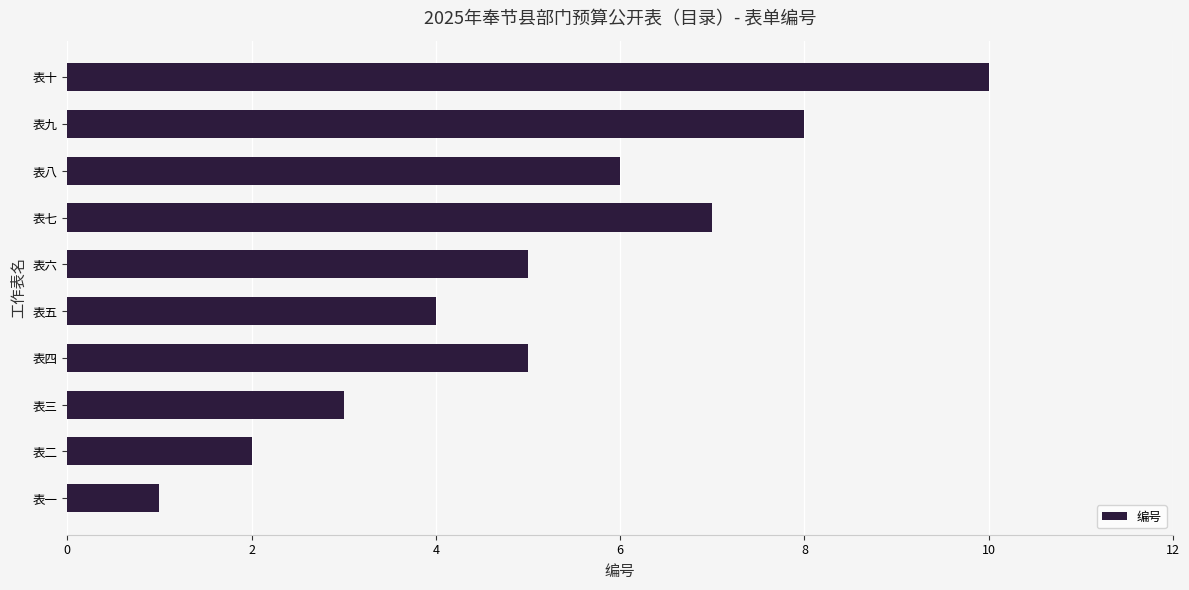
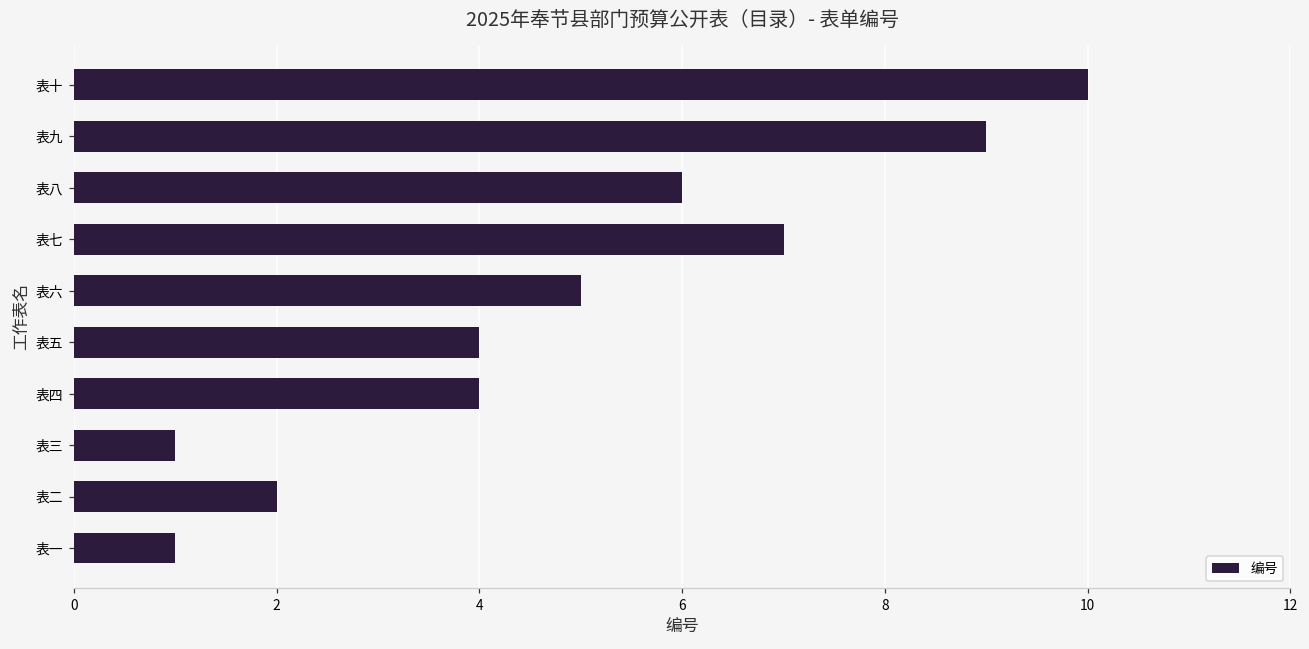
表九: 8 -> 9
表四: 5 -> 4
表三: 3 -> 1
